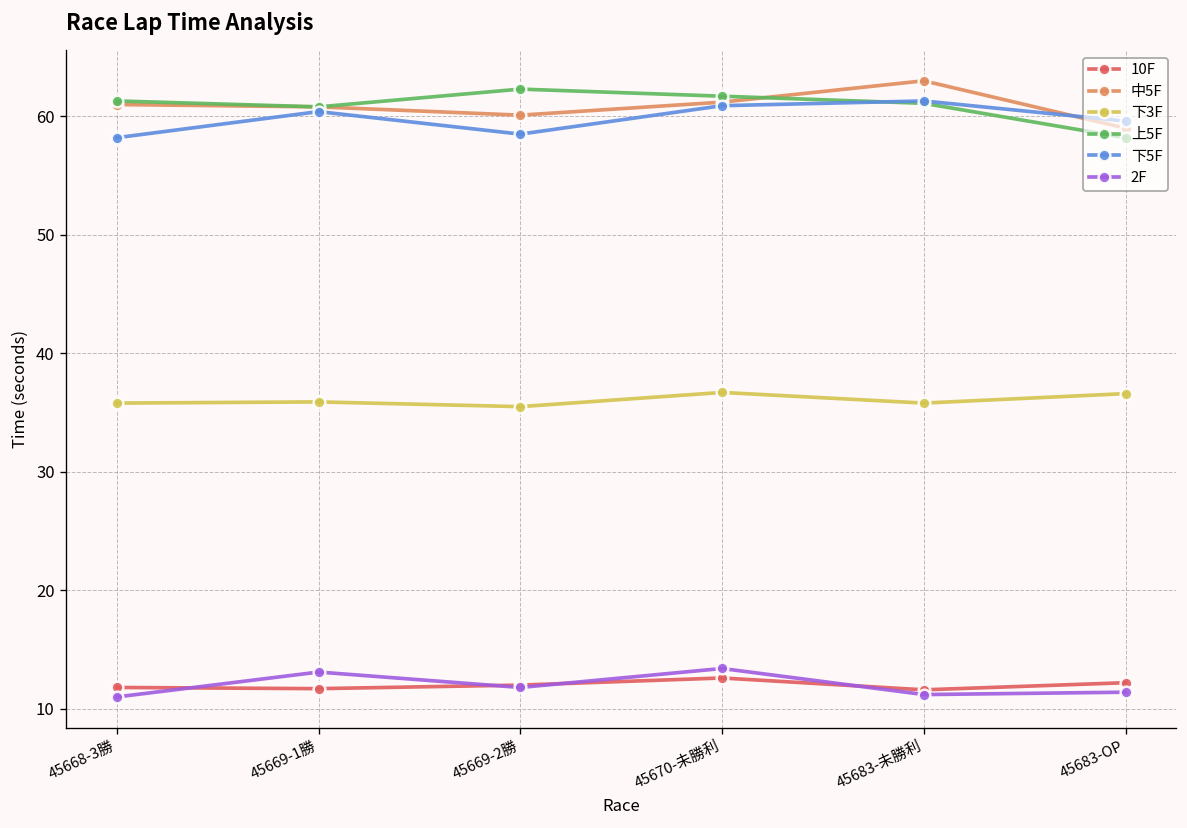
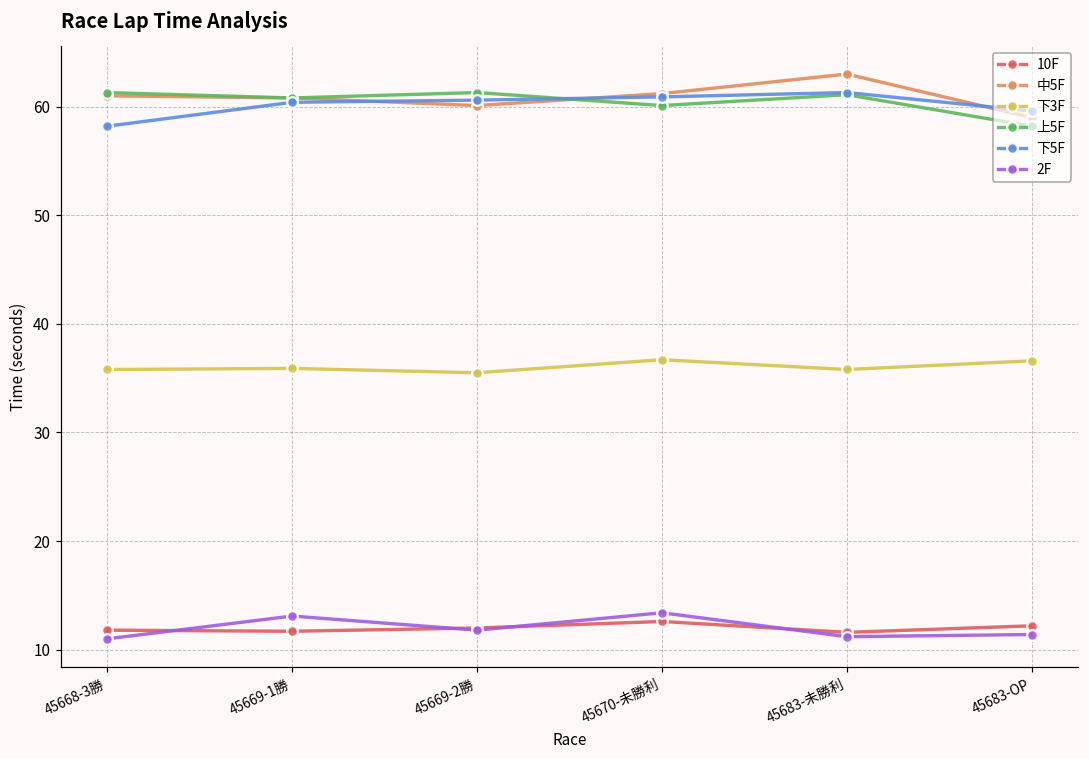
上5F, 45669-2勝: 62 -> 61
下5F, 45669-2勝: 59 -> 61
上5F, 45670-未勝利: 62 -> 60
